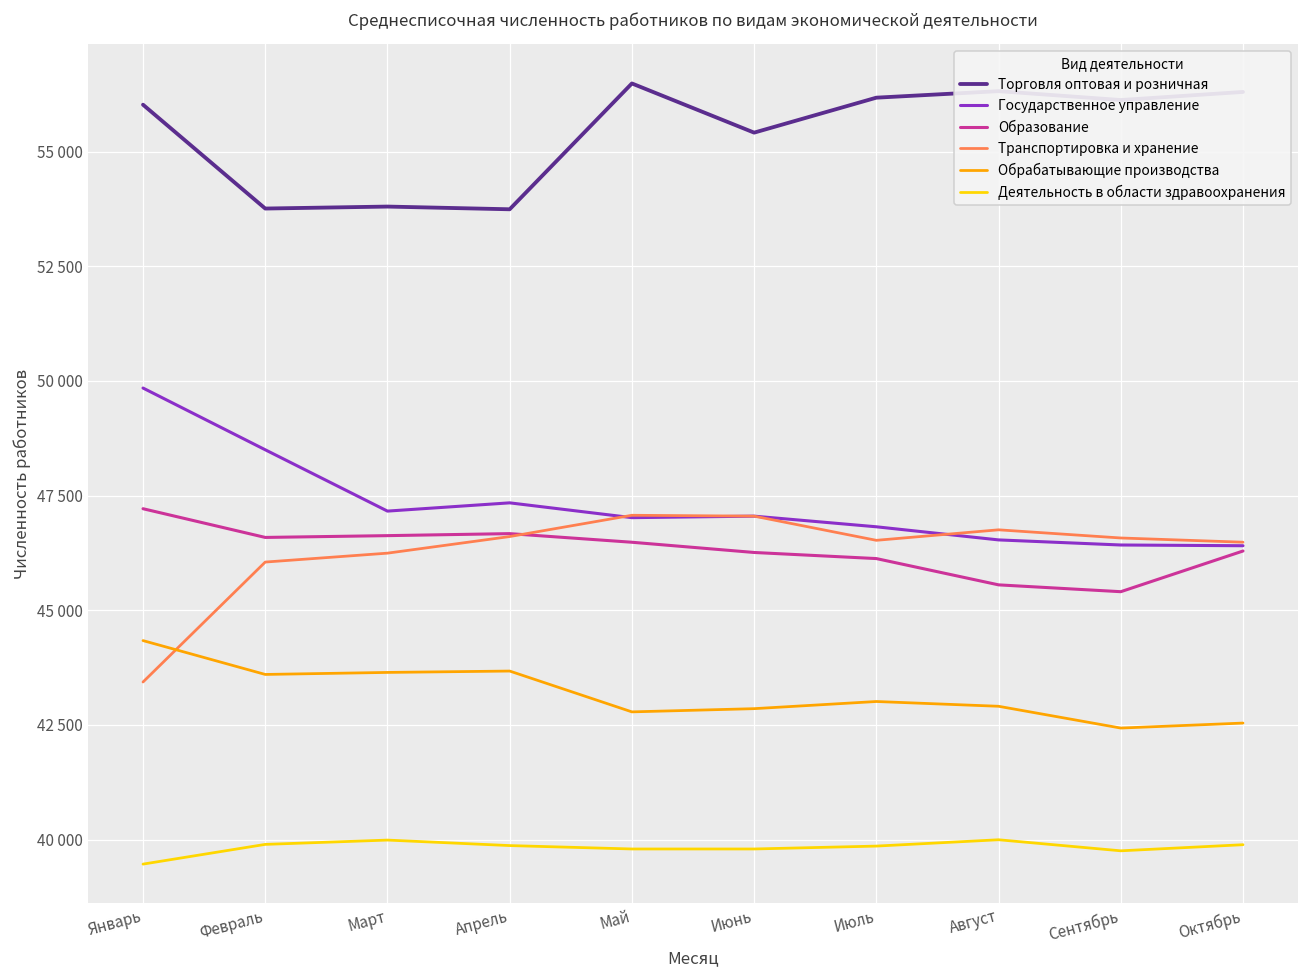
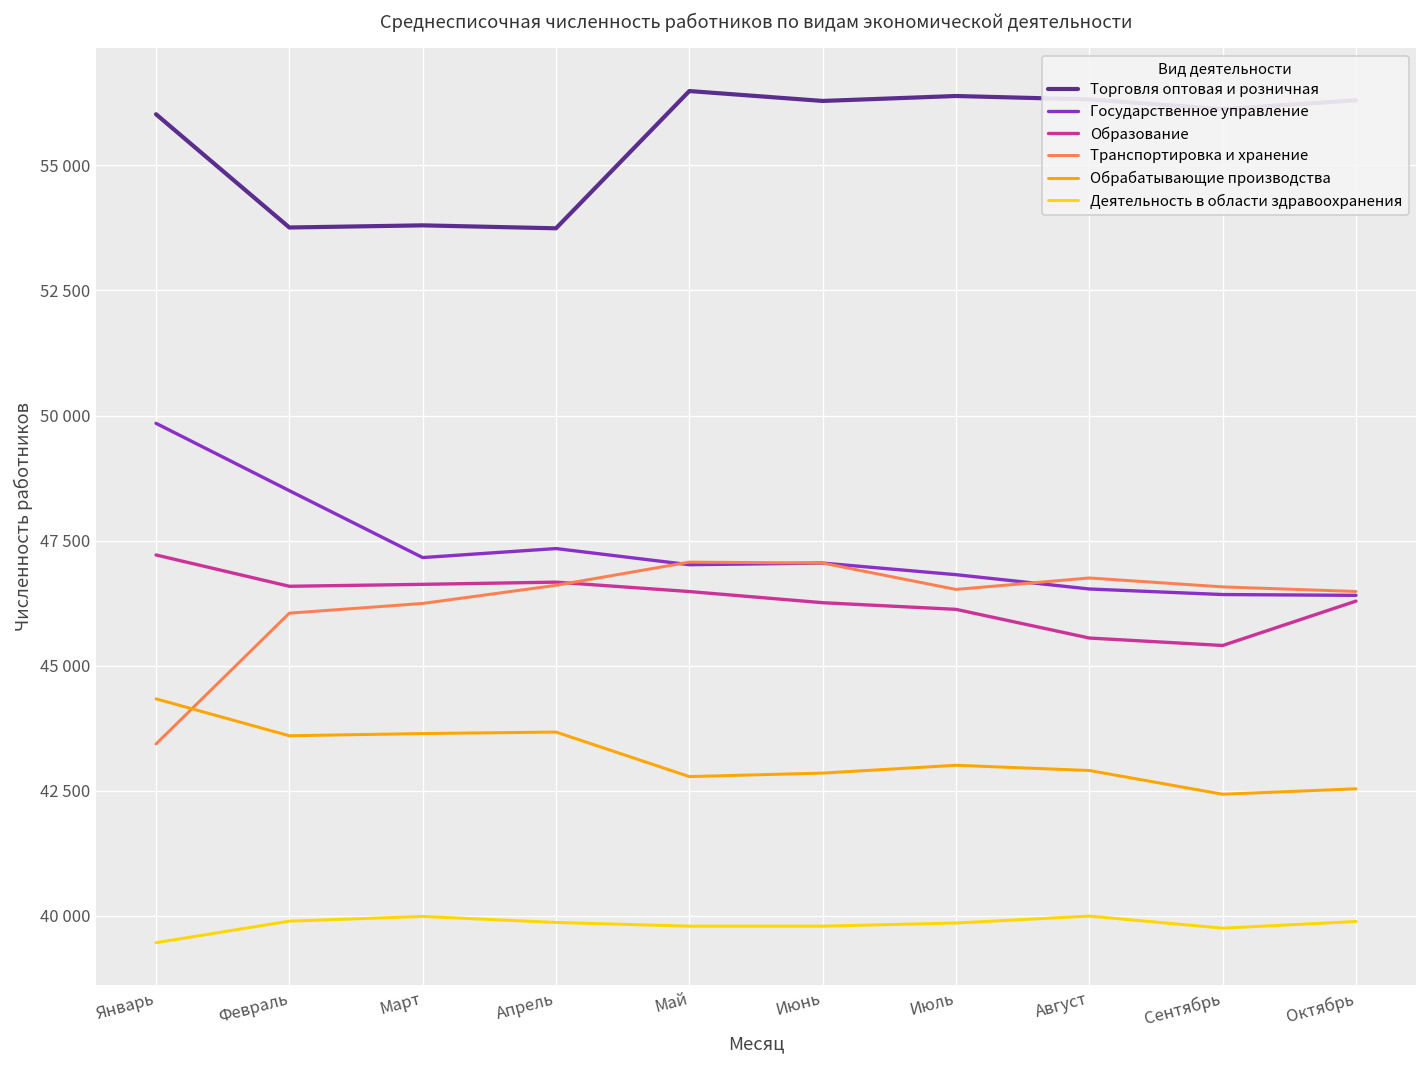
Торговля оптовая и розничная, Июнь: 55400 -> 56300
Торговля оптовая и розничная, Июль: 56200 -> 56400
